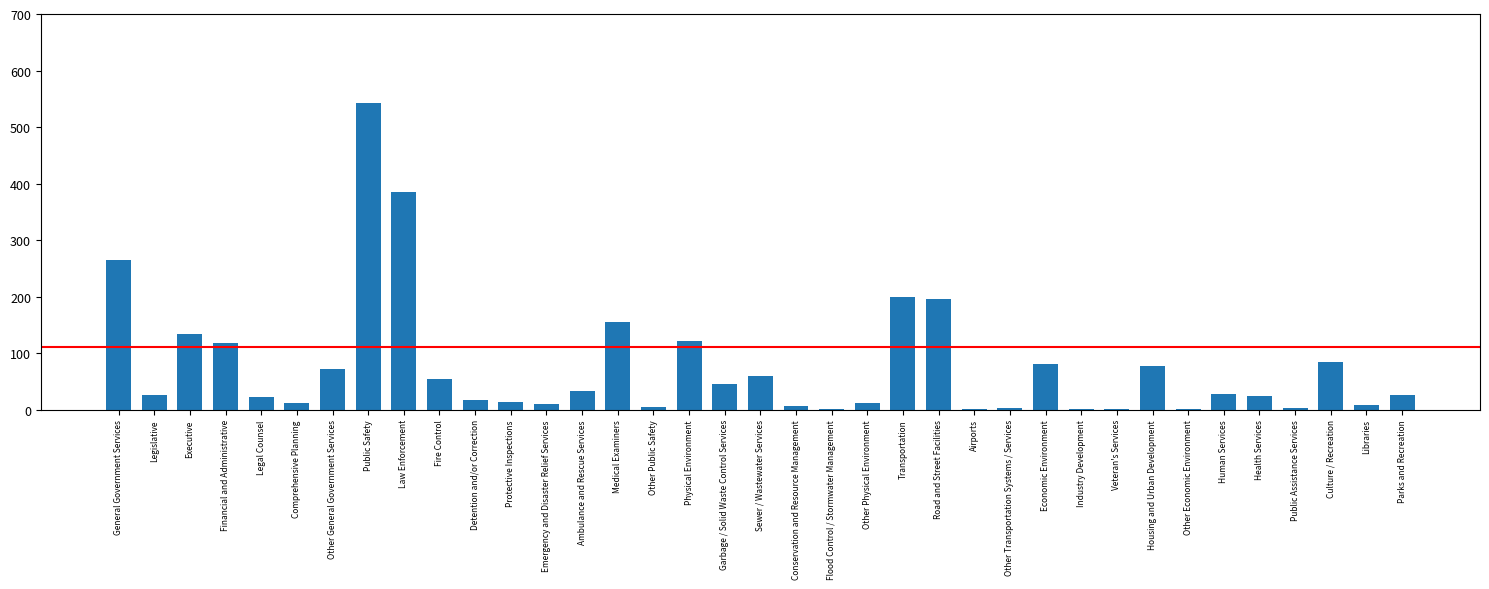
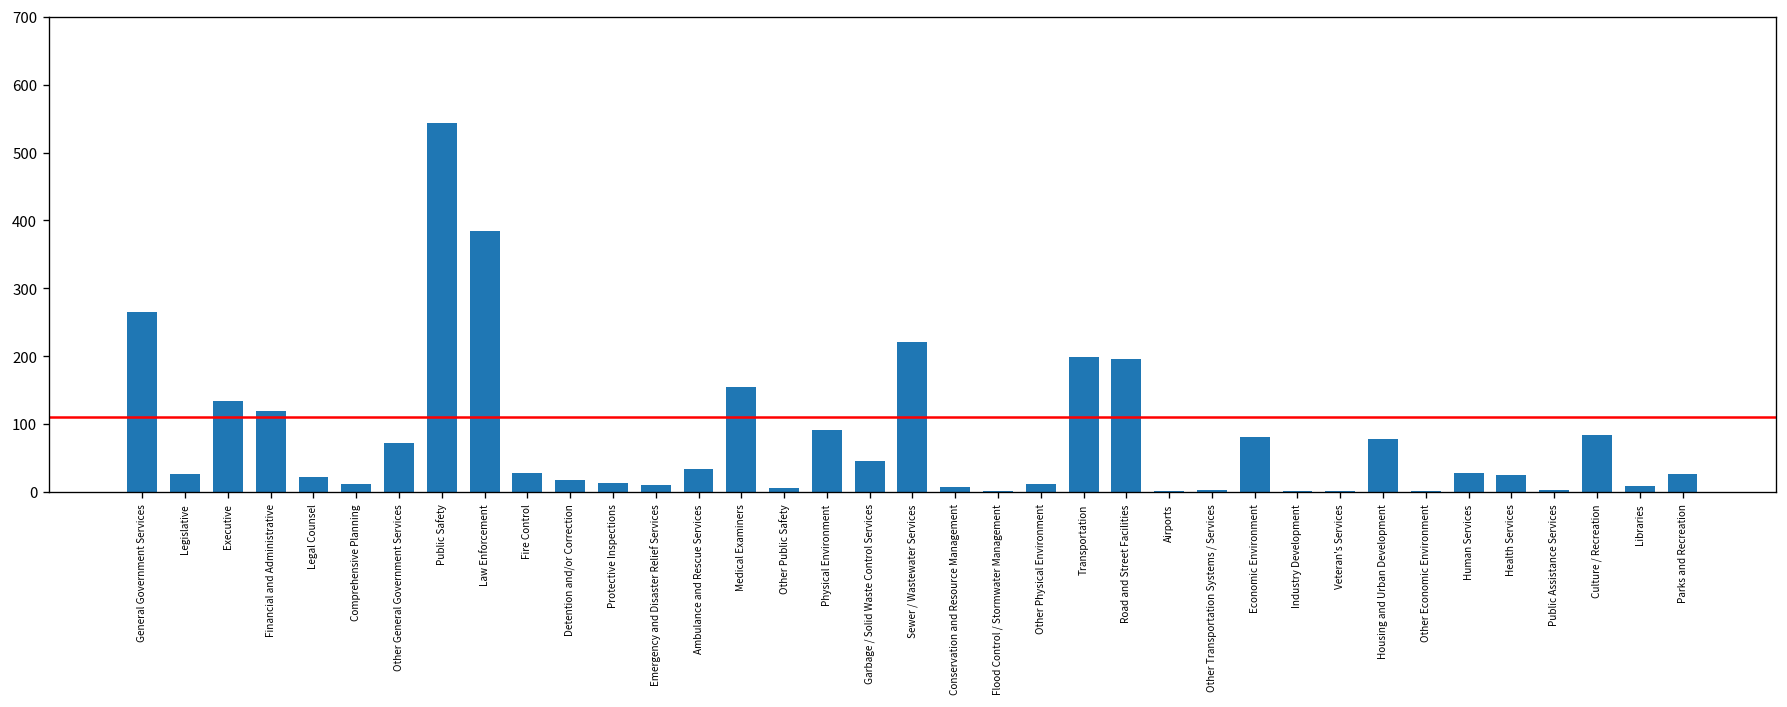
Fire Control: 50 -> 30
Physical Environment: 120 -> 90
Sewer / Wastewater Services: 60 -> 220
